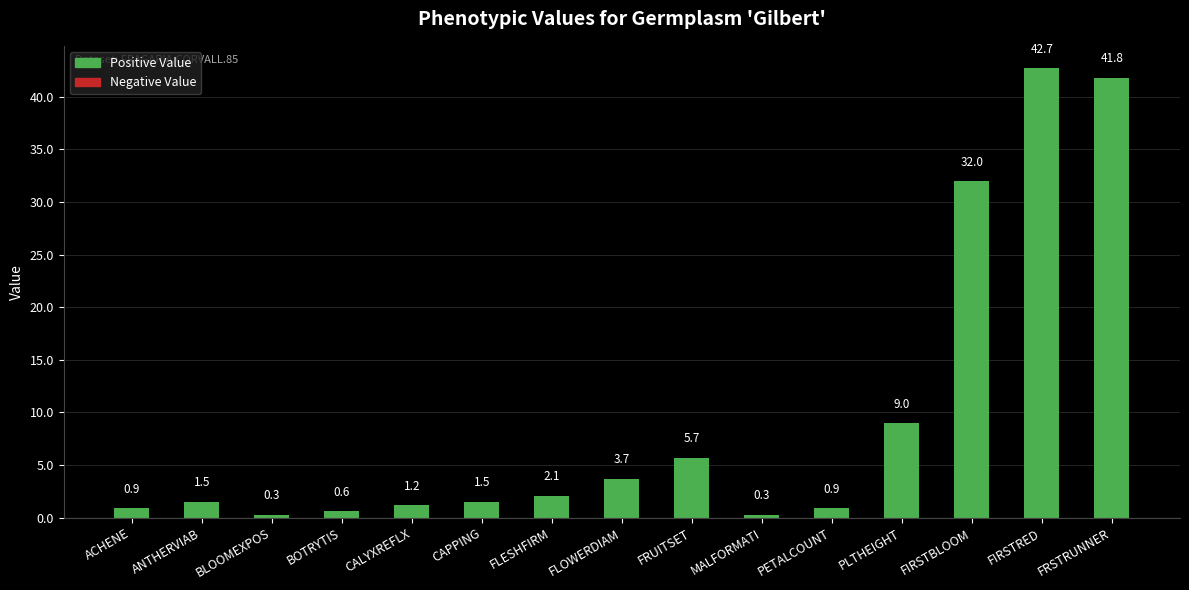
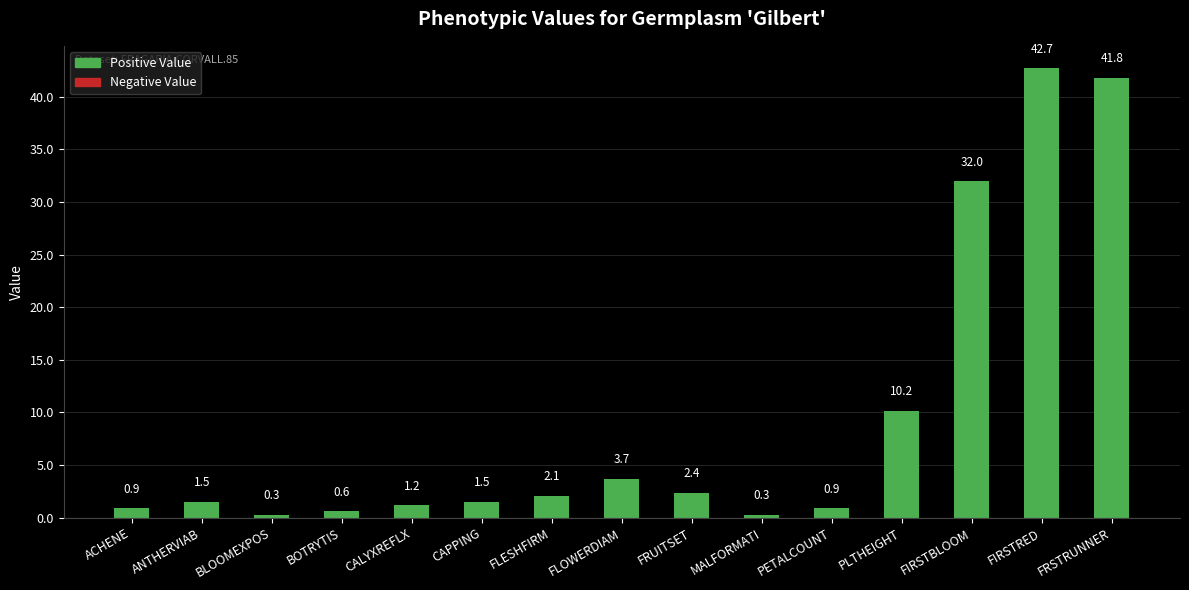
FRUITSET: 5.7 -> 2.4
PLTHEIGHT: 9.0 -> 10.2
